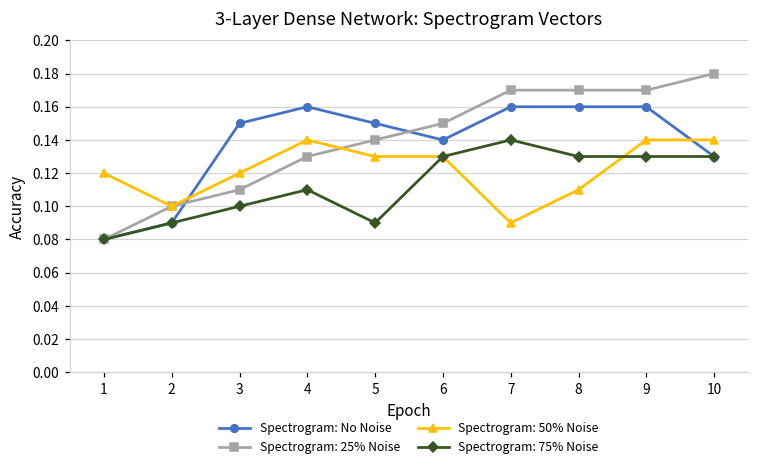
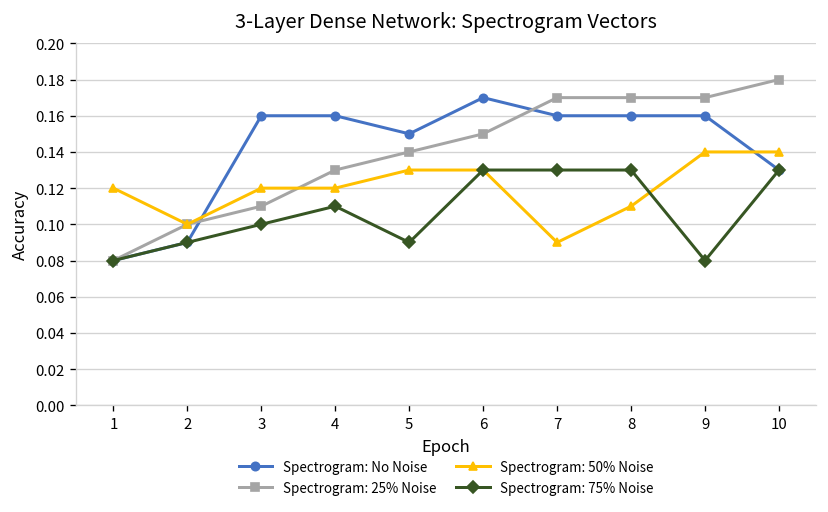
Spectrogram: No Noise, 3: 0.15 -> 0.16
Spectrogram: 50% Noise, 4: 0.14 -> 0.12
Spectrogram: No Noise, 6: 0.14 -> 0.17
Spectrogram: 75% Noise, 7: 0.14 -> 0.13
Spectrogram: 75% Noise, 9: 0.13 -> 0.08
